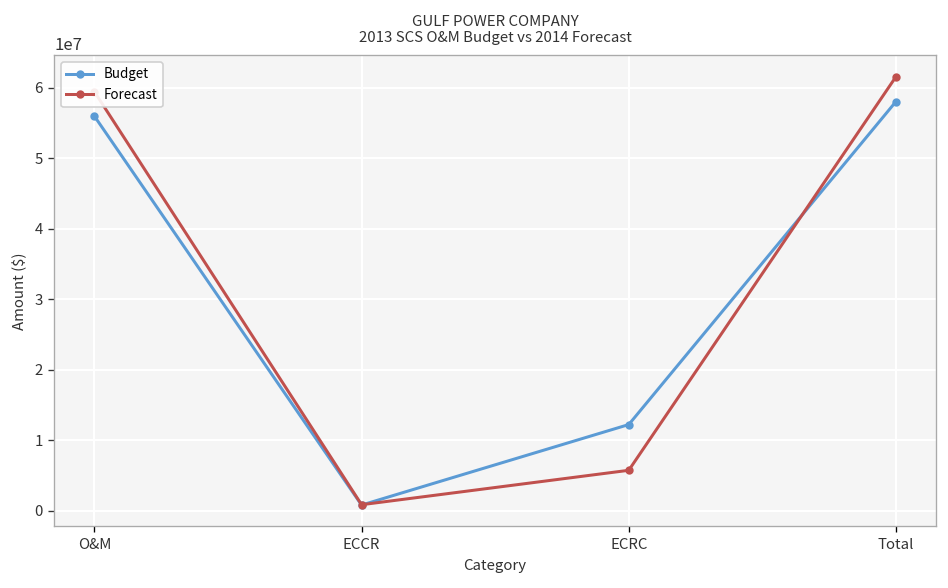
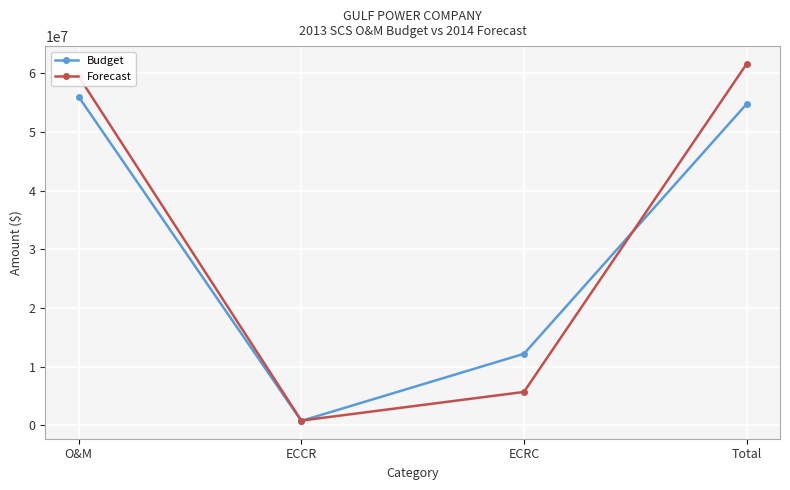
Budget, Total: 58000000 -> 55000000
